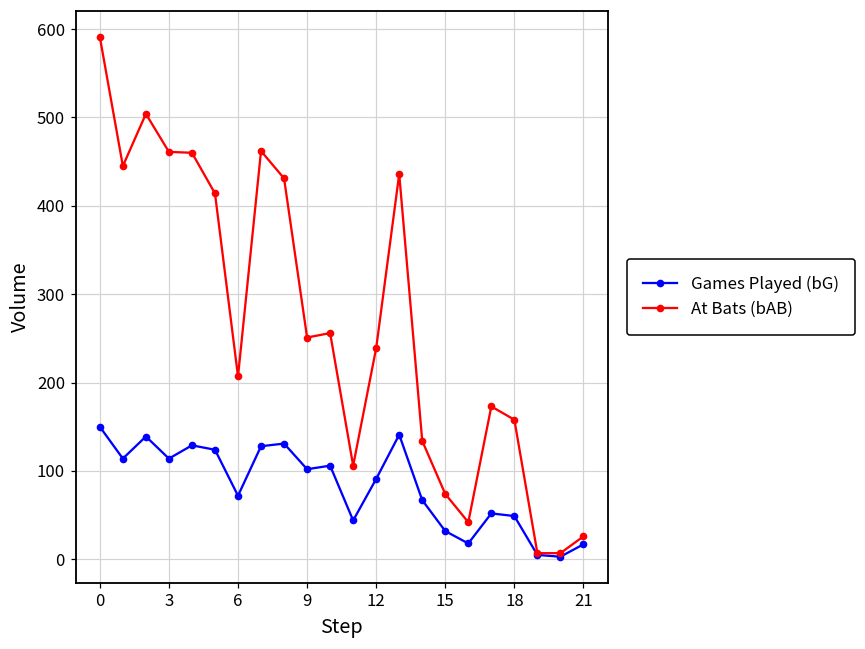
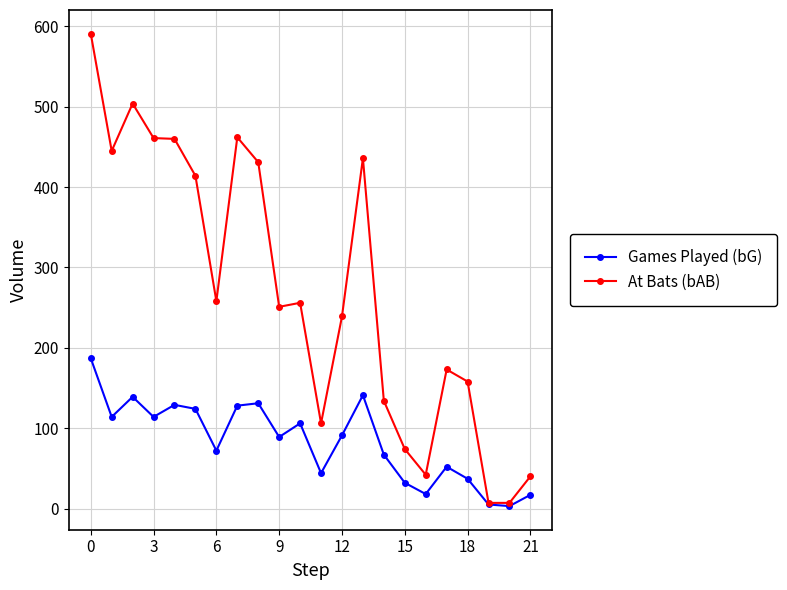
Games Played (bG), 0: 150 -> 190
At Bats (bAB), 6: 210 -> 260
Games Played (bG), 9: 100 -> 90
Games Played (bG), 18: 50 -> 40
At Bats (bAB), 21: 30 -> 40
